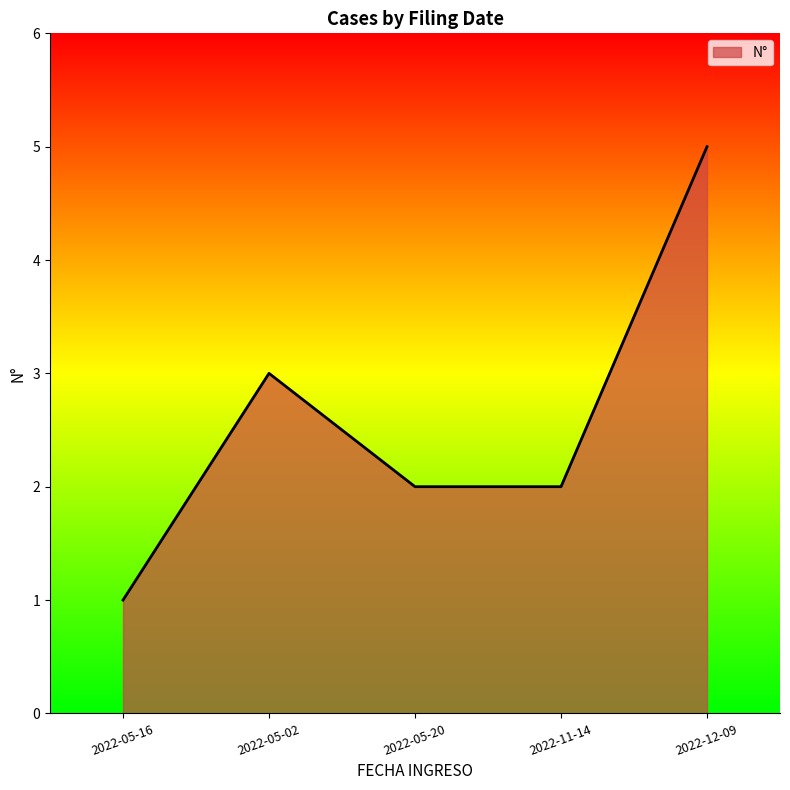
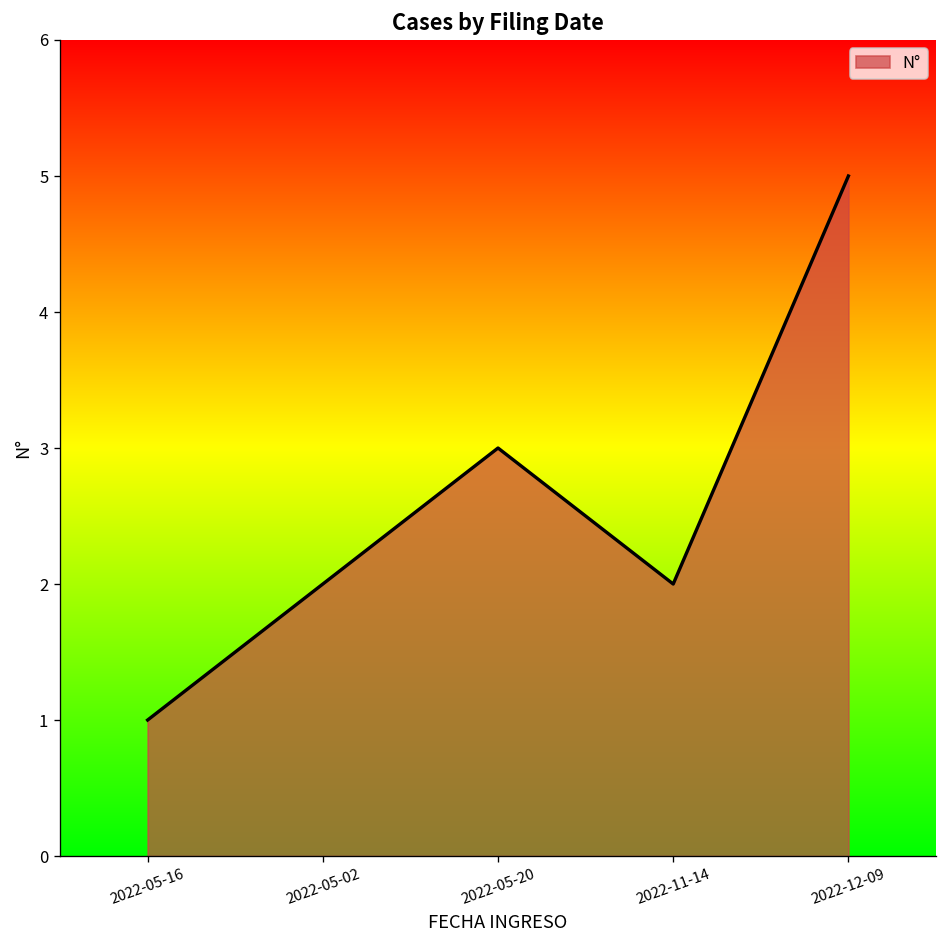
2022-05-02: 3 -> 2
2022-05-20: 2 -> 3
